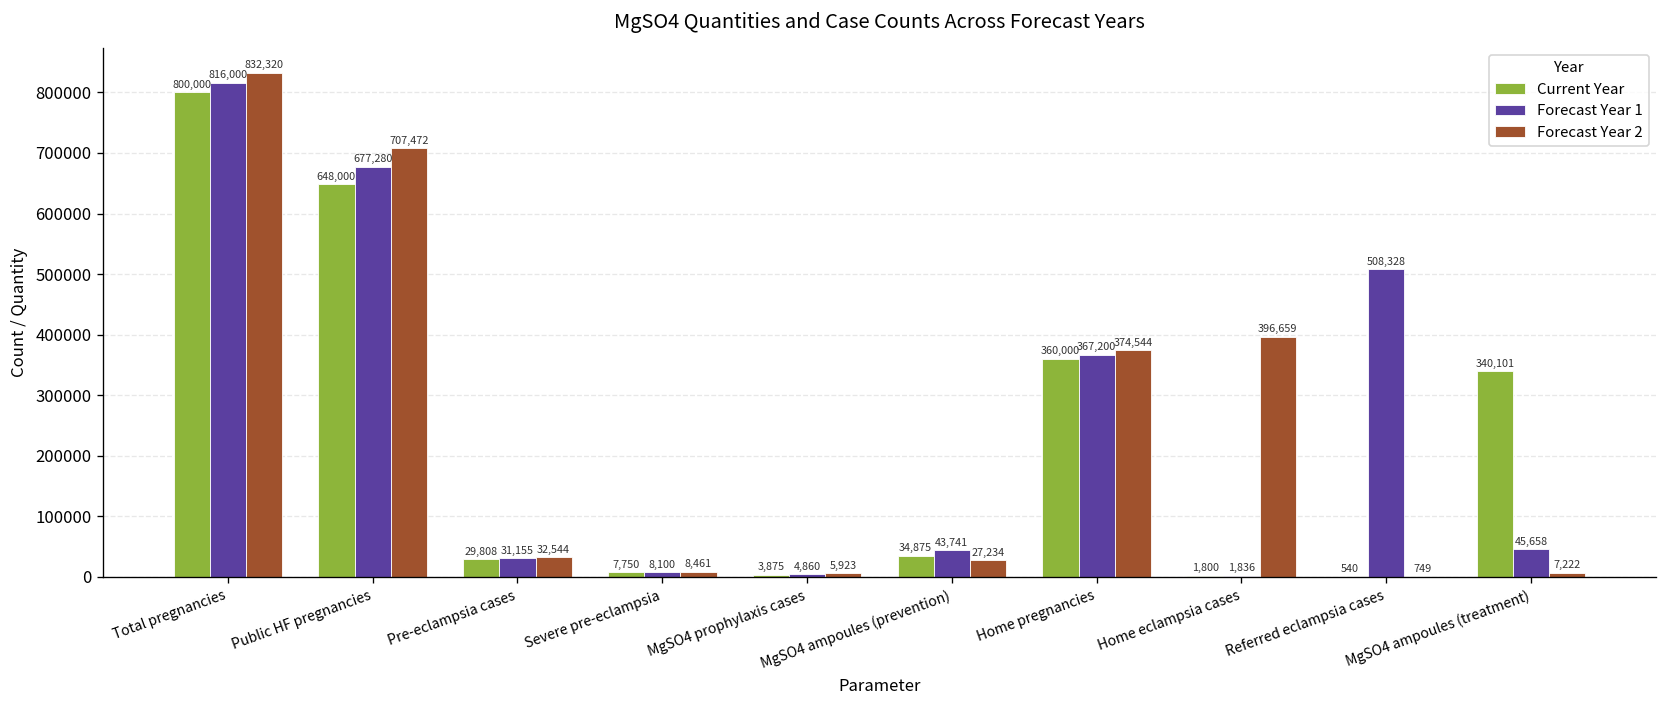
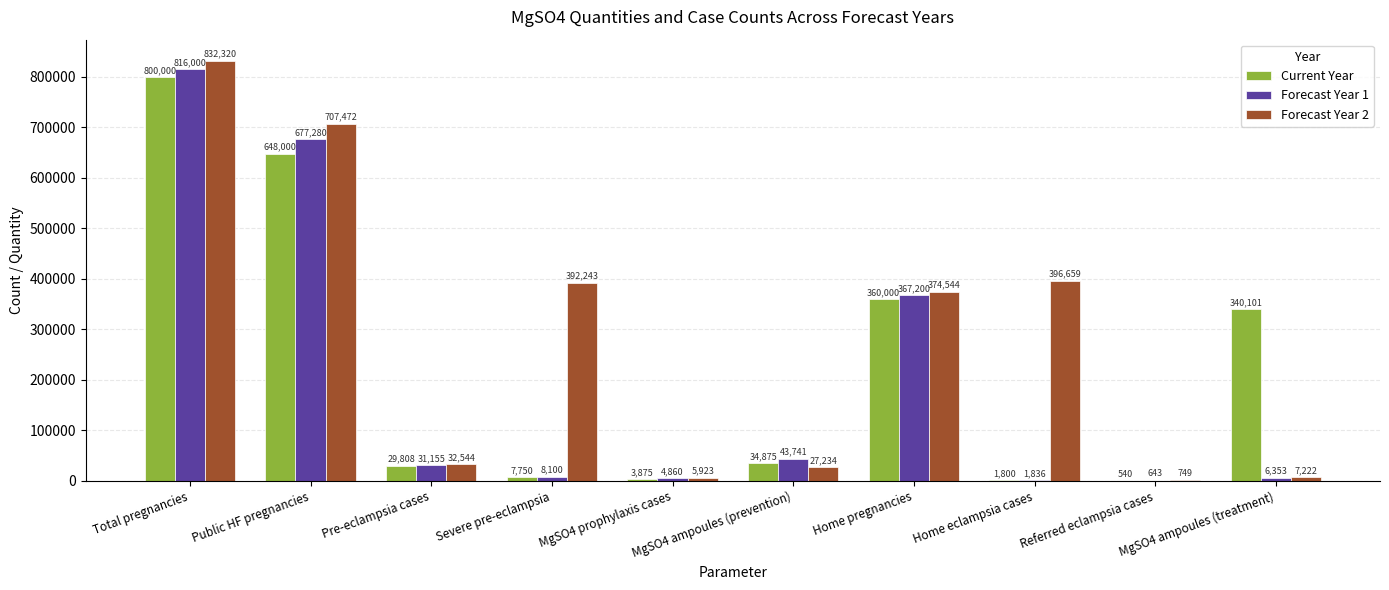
Forecast Year 2, Severe pre-eclampsia: 8,461 -> 392,243
Forecast Year 1, Referred eclampsia cases: 508,328 -> 643
Forecast Year 1, MgSO4 ampoules (treatment): 45,658 -> 6,353
